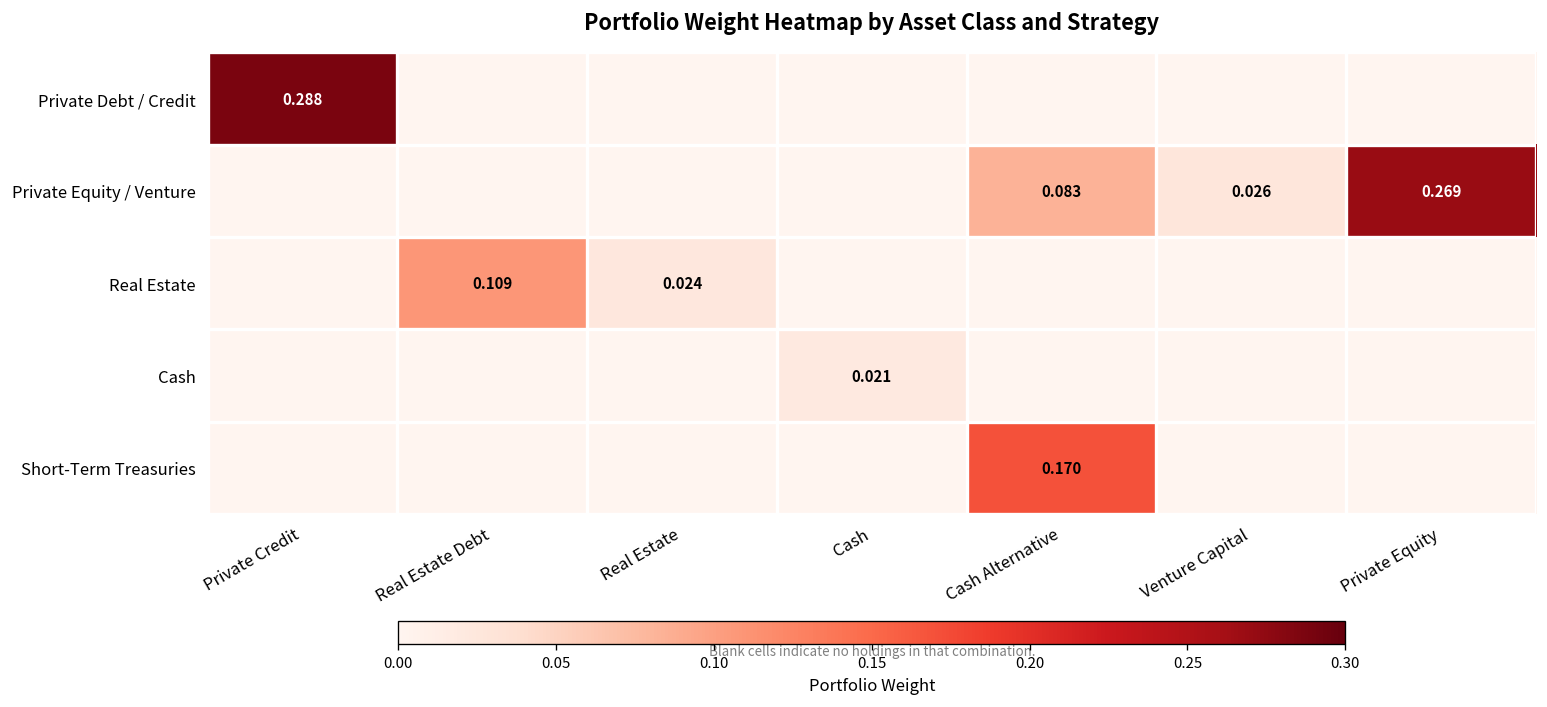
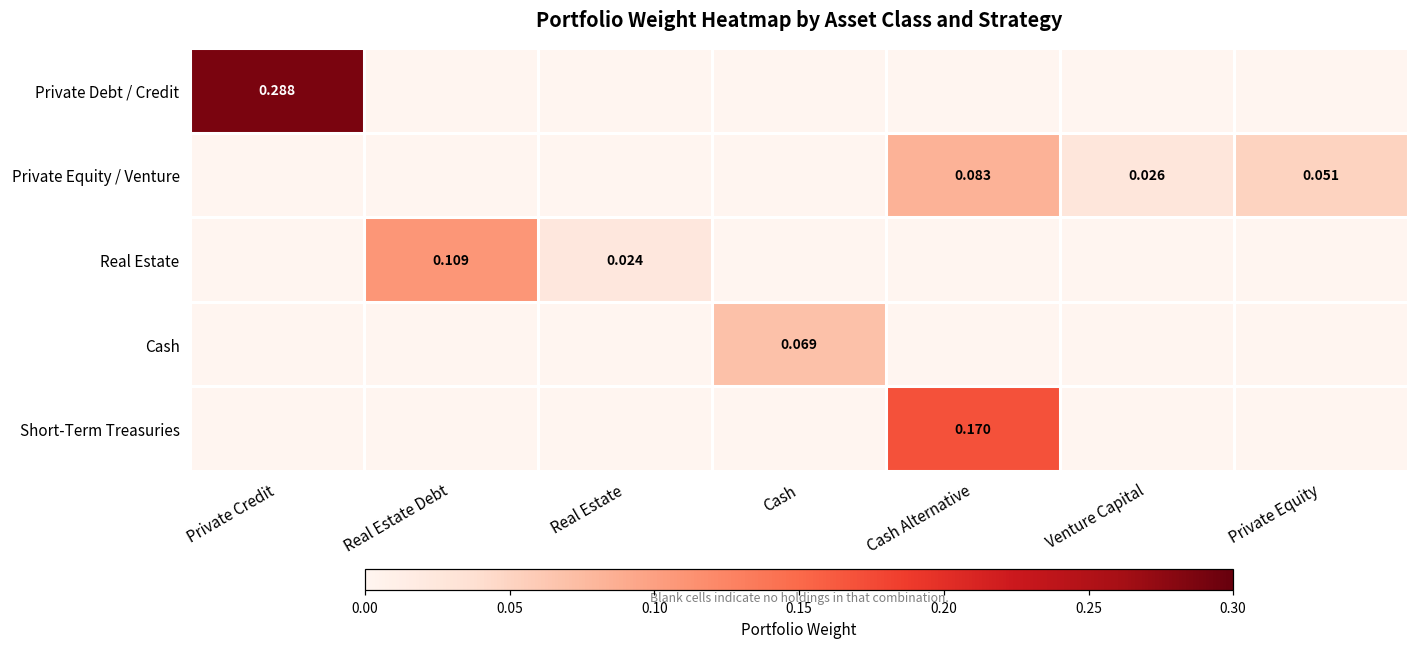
Private Equity / Venture, Private Equity: 0.269 -> 0.051
Cash, Cash: 0.021 -> 0.069
